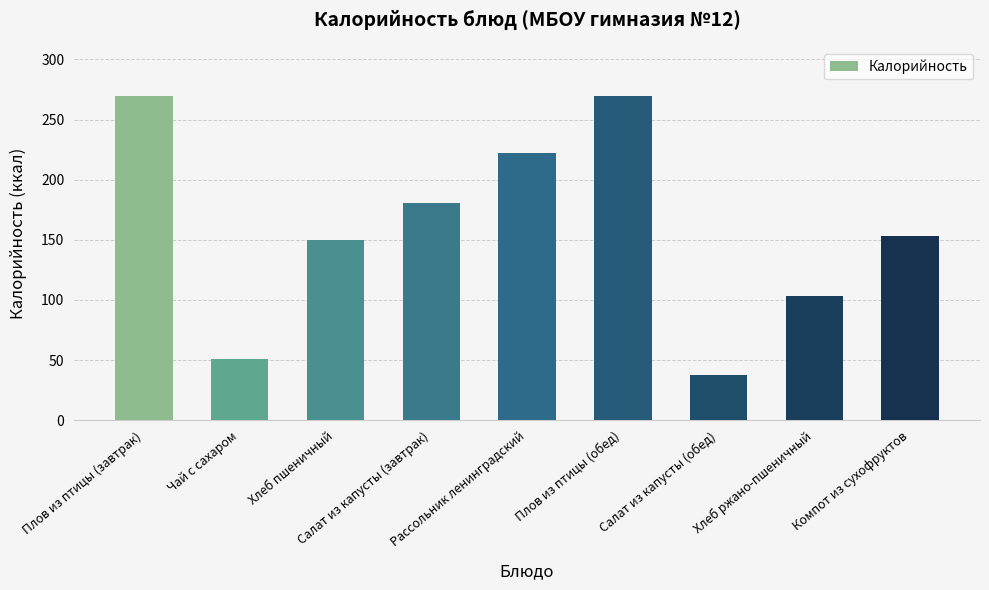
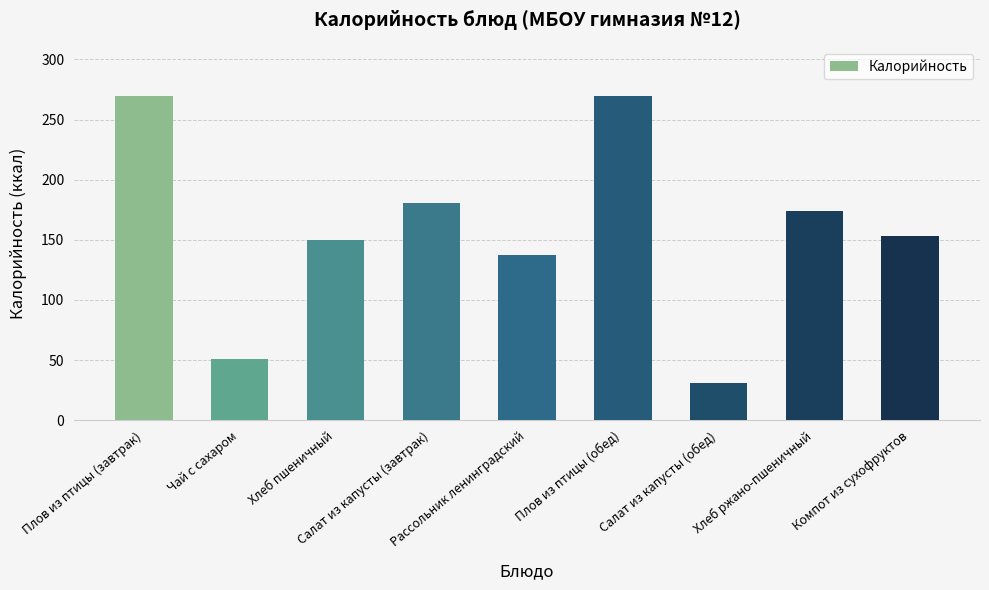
Рассольник ленинградский: 222 -> 137
Салат из капусты (обед): 38 -> 31
Хлеб ржано-пшеничный: 103 -> 174
